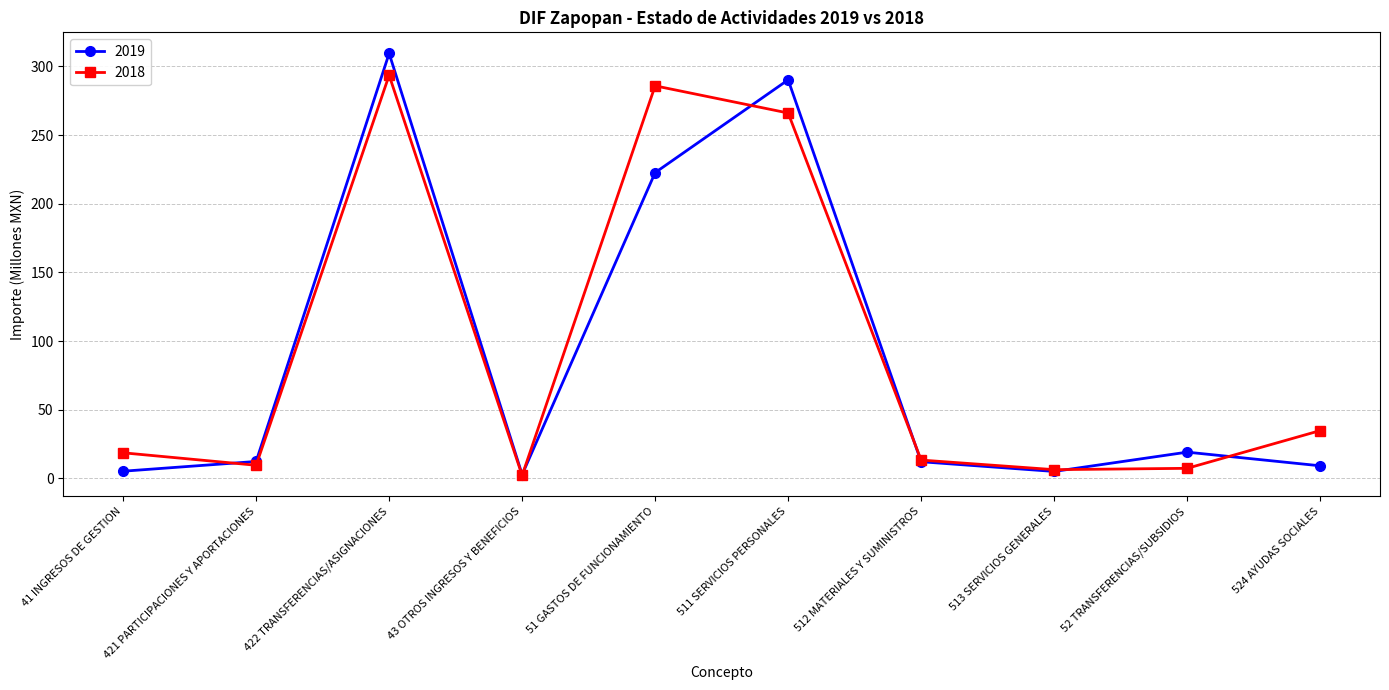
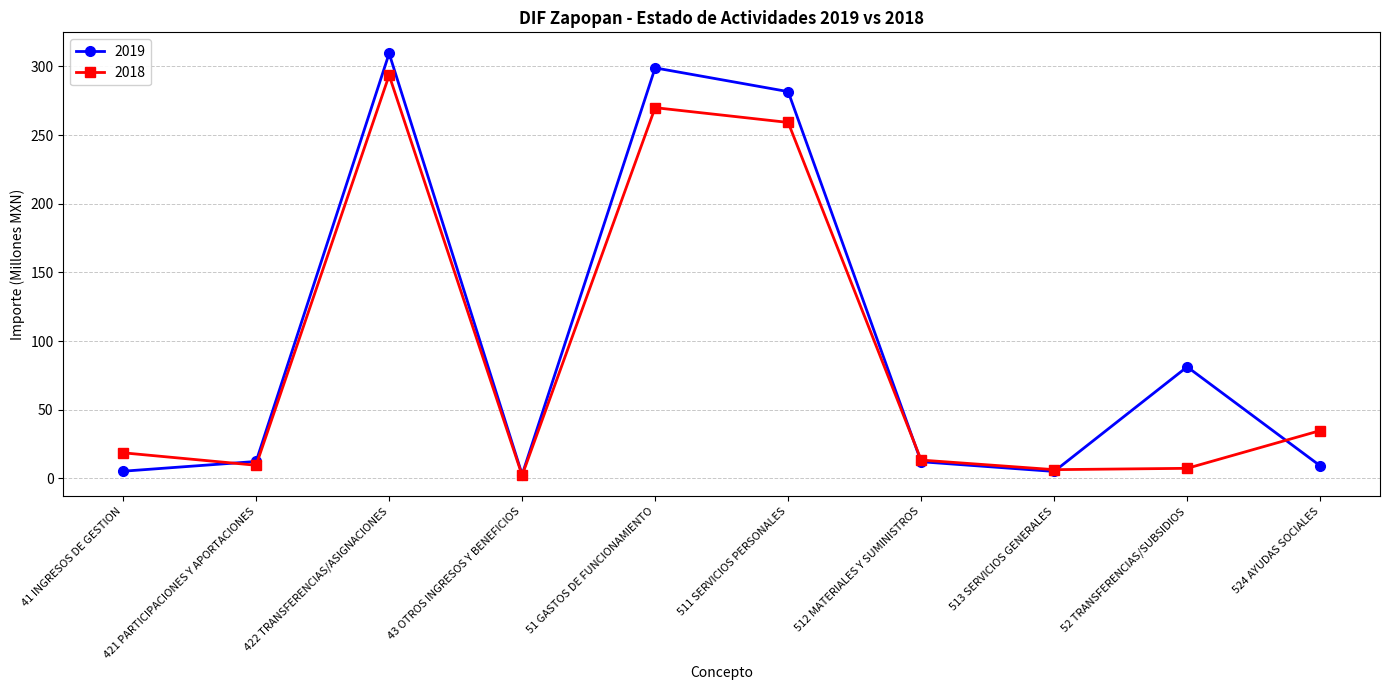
2019, 51 GASTOS DE FUNCIONAMIENTO: 223 -> 299
2018, 51 GASTOS DE FUNCIONAMIENTO: 286 -> 270
2019, 511 SERVICIOS PERSONALES: 290 -> 282
2018, 511 SERVICIOS PERSONALES: 266 -> 259
2019, 52 TRANSFERENCIAS/SUBSIDIOS: 19 -> 81
